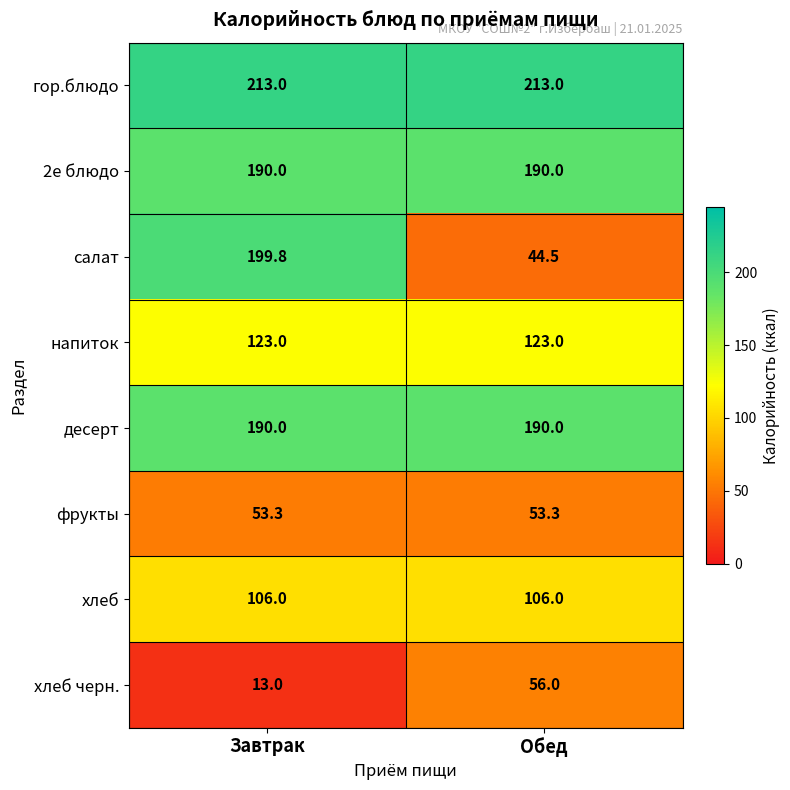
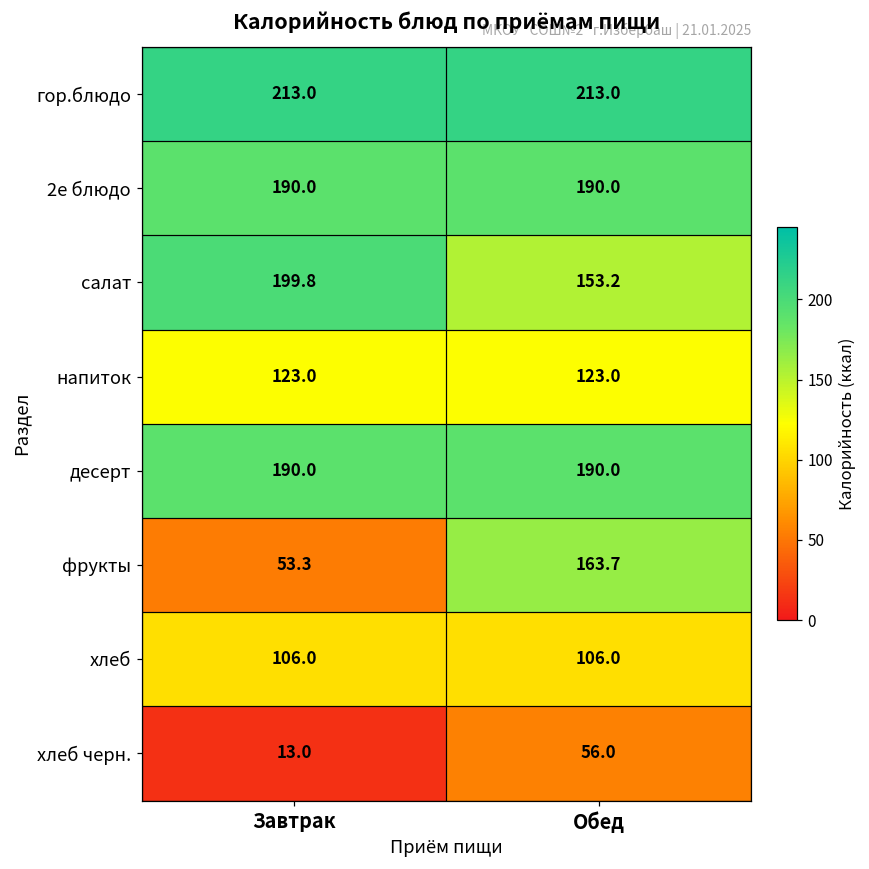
салат, Обед: 44.5 -> 153.2
фрукты, Обед: 53.3 -> 163.7
